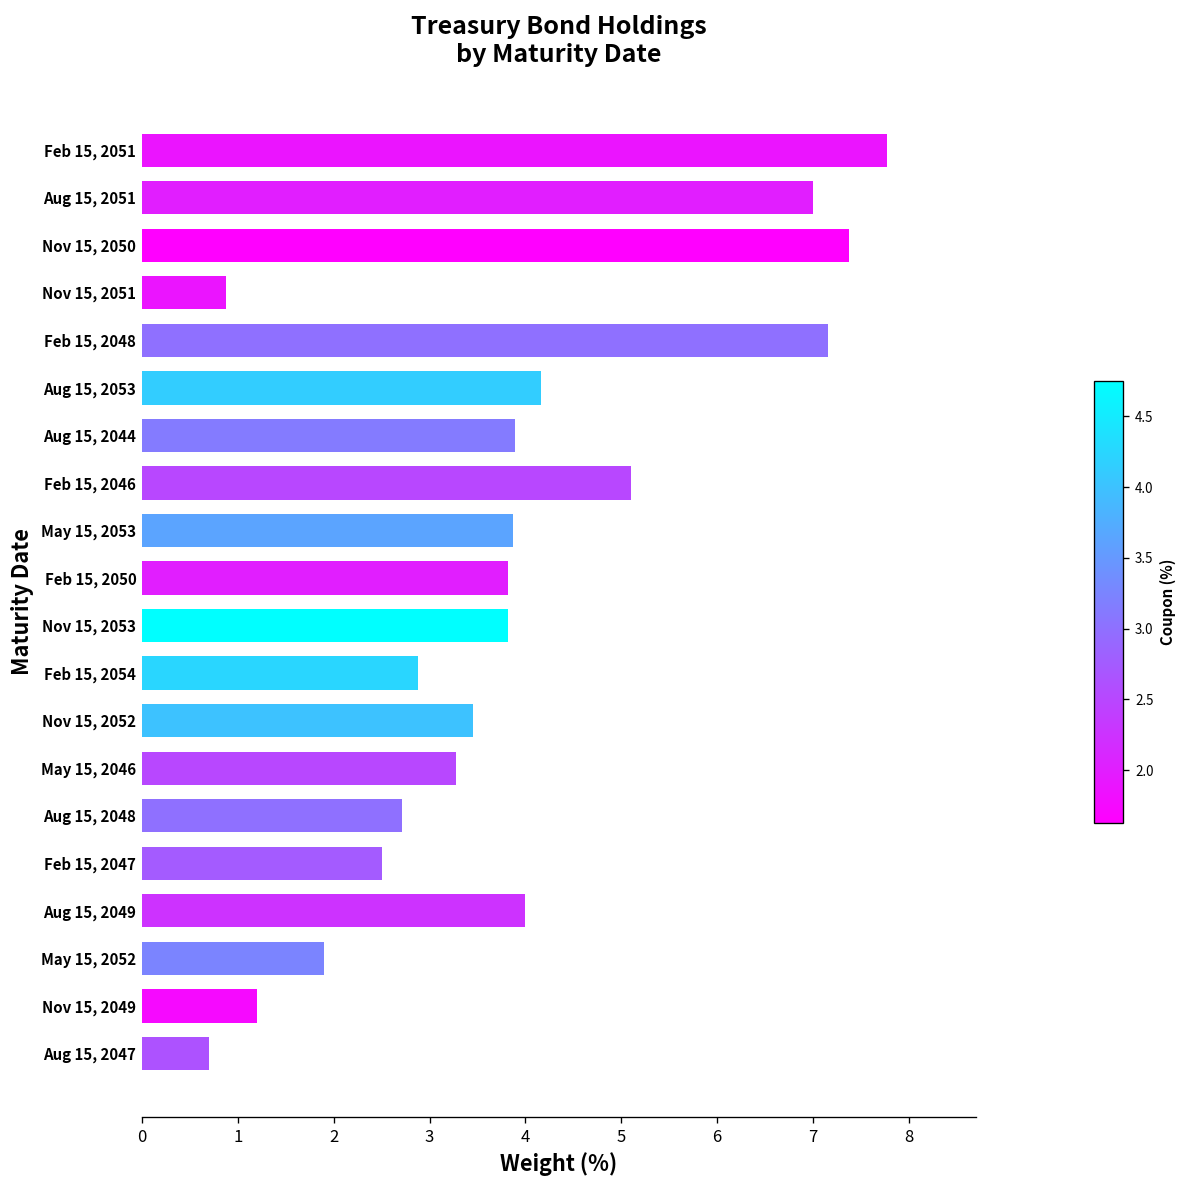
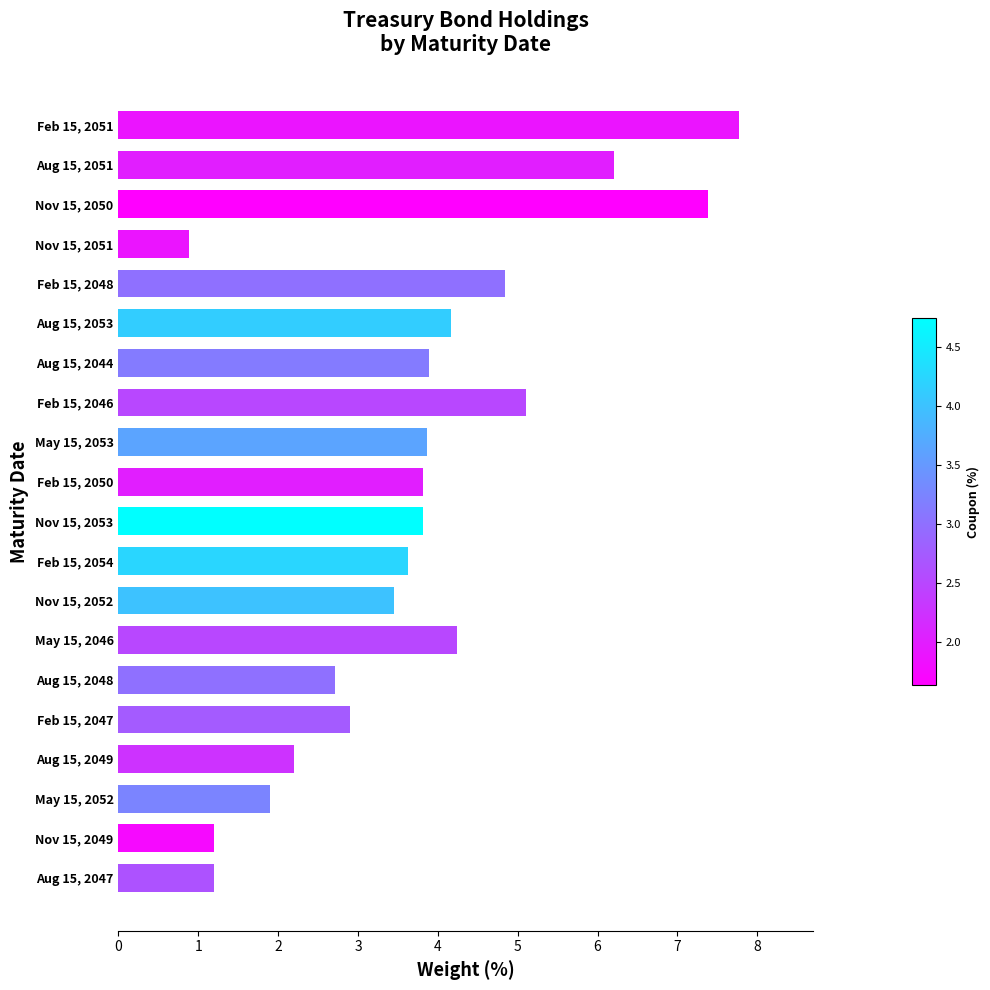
Aug 15, 2051: 7.0 -> 6.2
Feb 15, 2048: 7.2 -> 4.8
Feb 15, 2054: 2.9 -> 3.6
May 15, 2046: 3.3 -> 4.2
Feb 15, 2047: 2.5 -> 2.9
Aug 15, 2049: 4.0 -> 2.2
Aug 15, 2047: 0.7 -> 1.2
